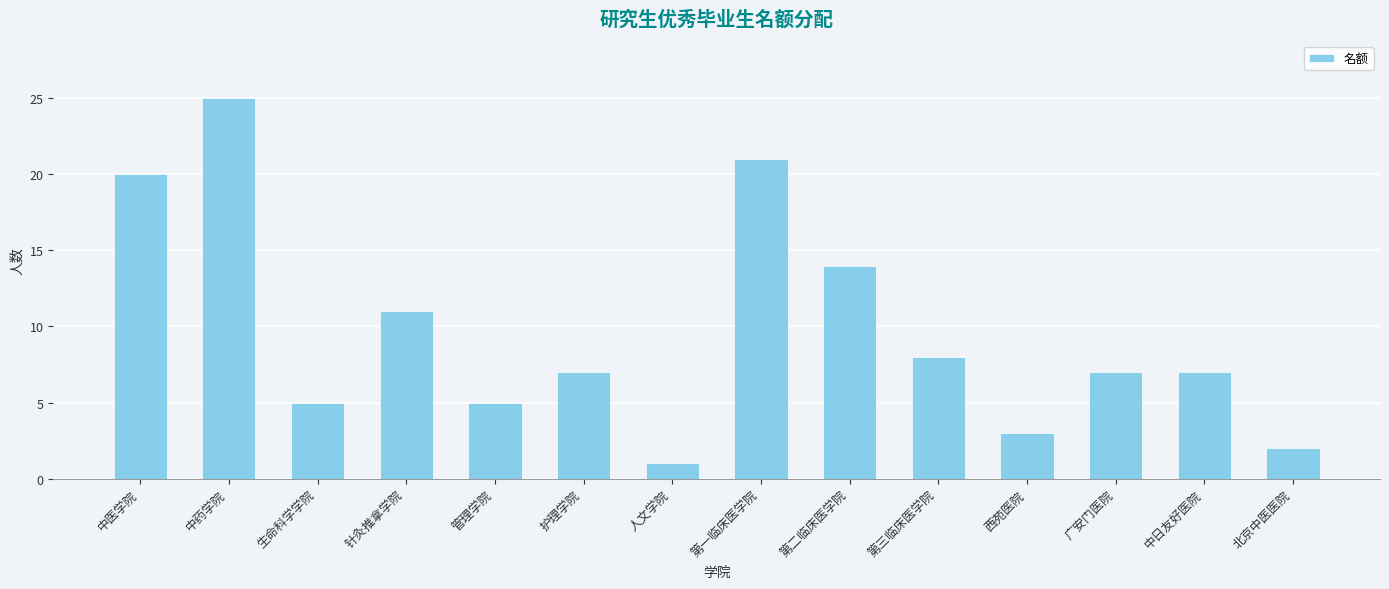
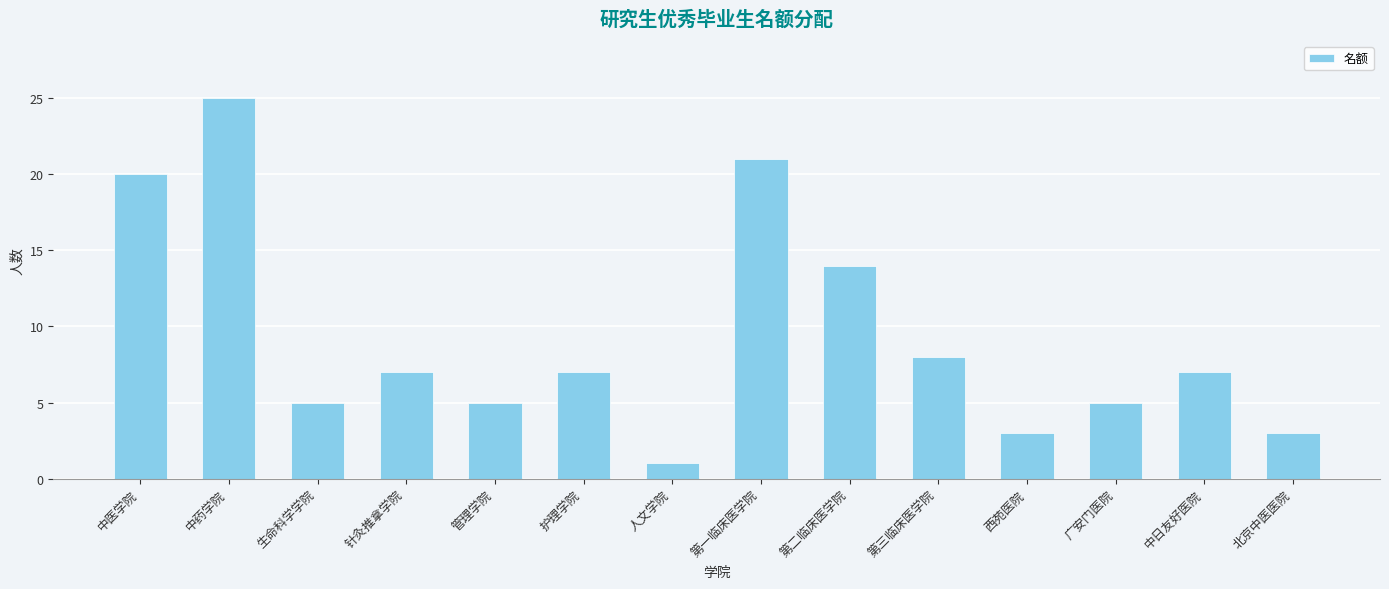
针灸推拿学院: 11 -> 7
广安门医院: 7 -> 5
北京中医医院: 2 -> 3
